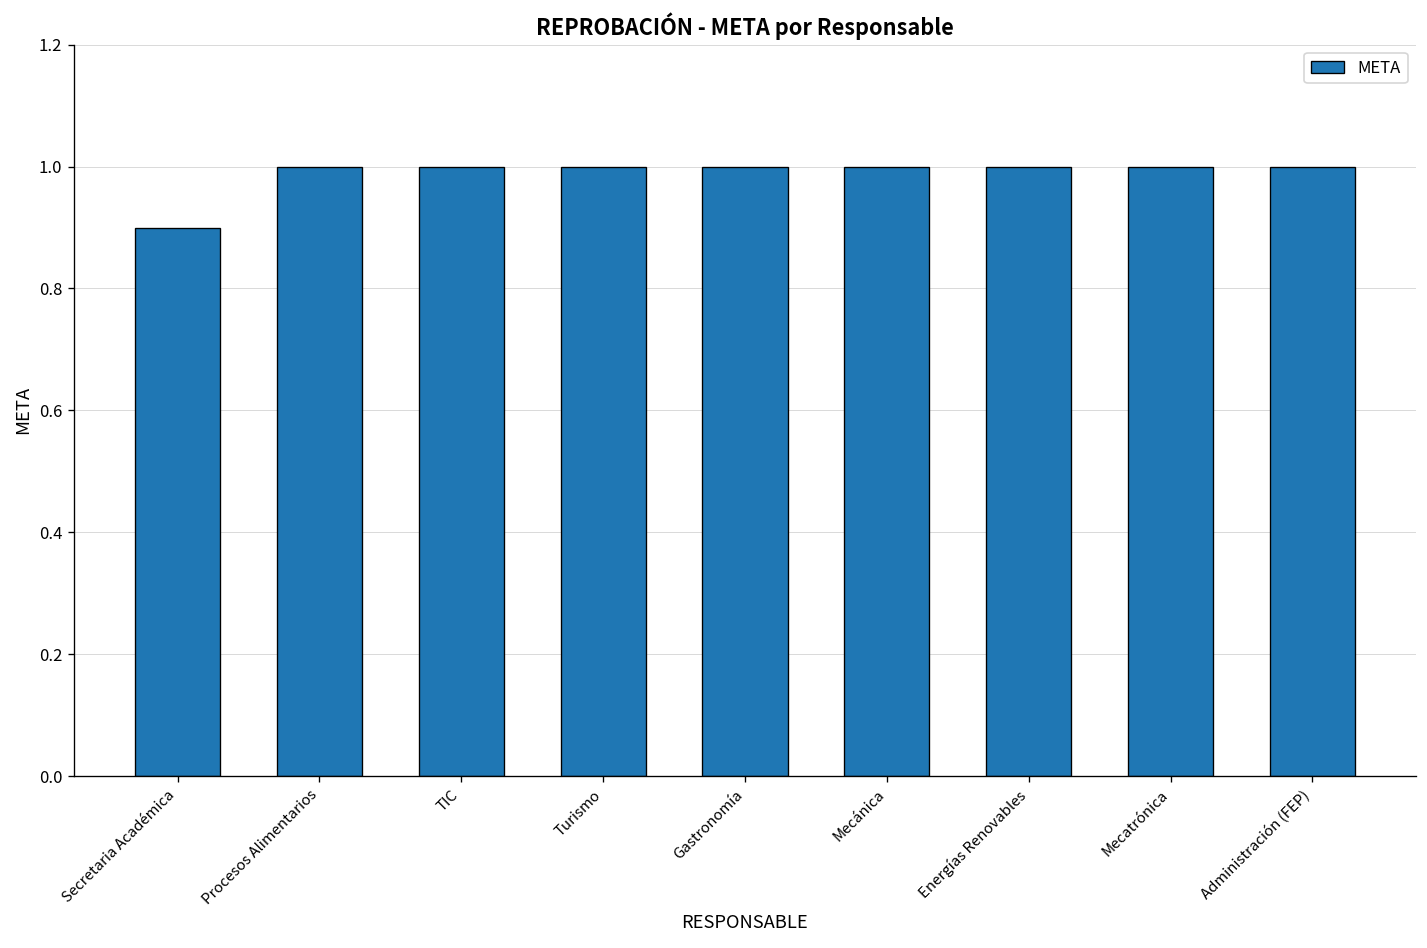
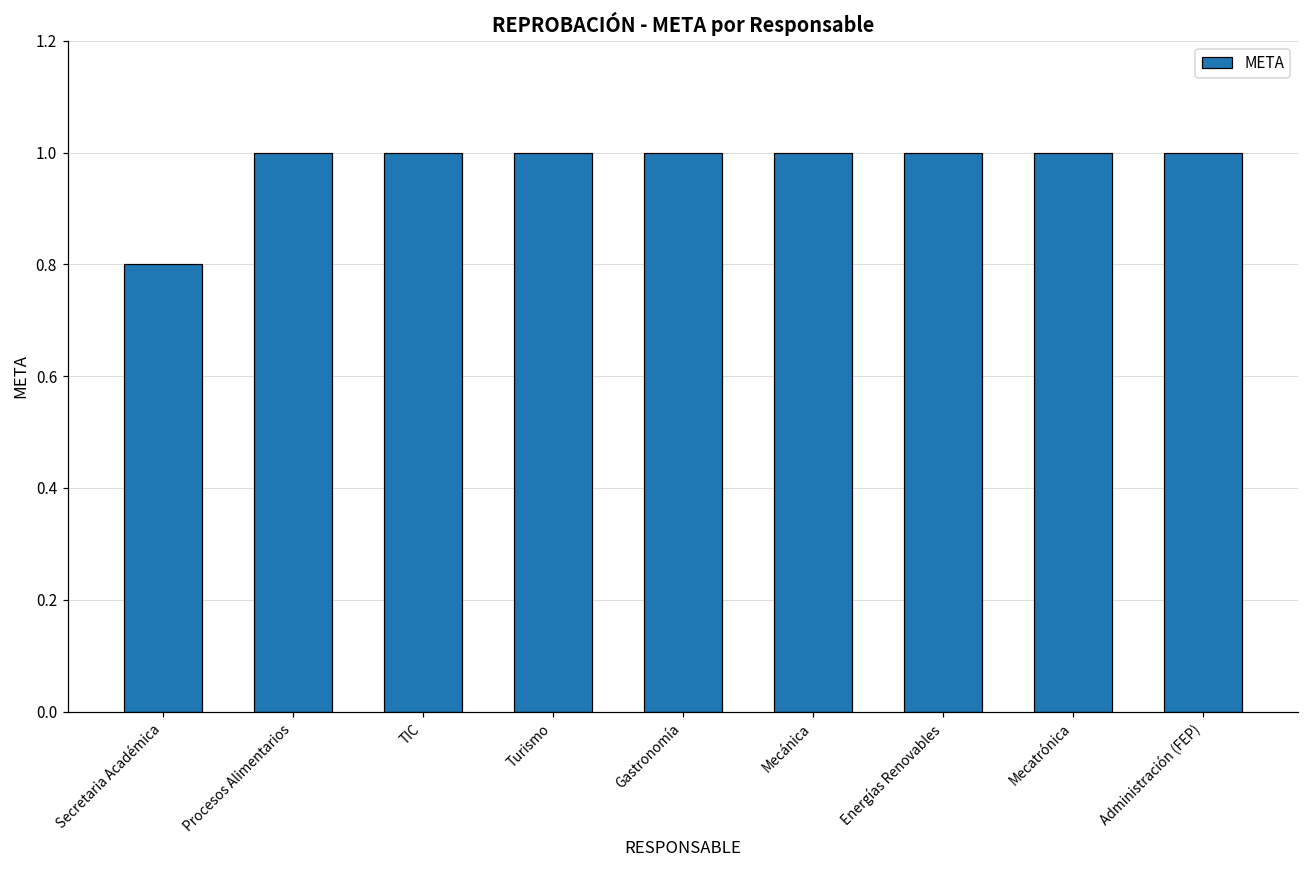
Secretaria Académica: 0.9 -> 0.8
